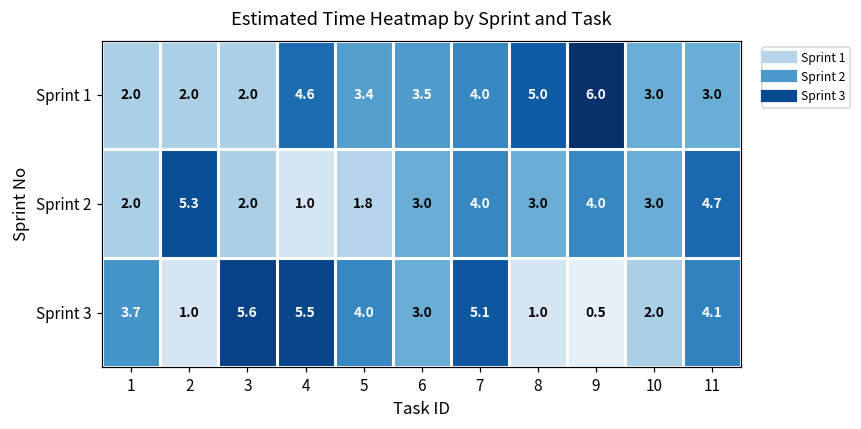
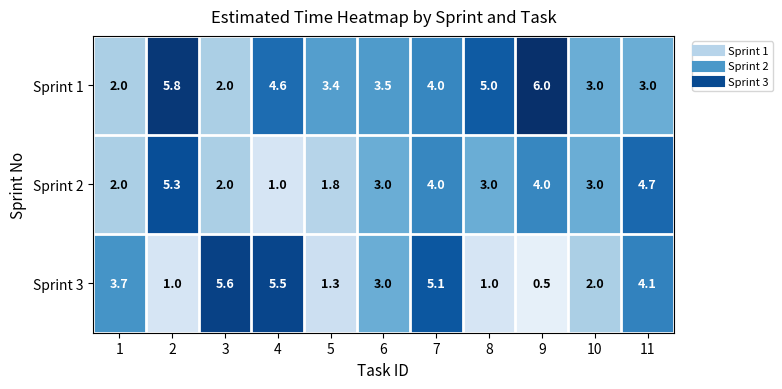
Sprint 1, 2: 2.0 -> 5.8
Sprint 3, 5: 4.0 -> 1.3
